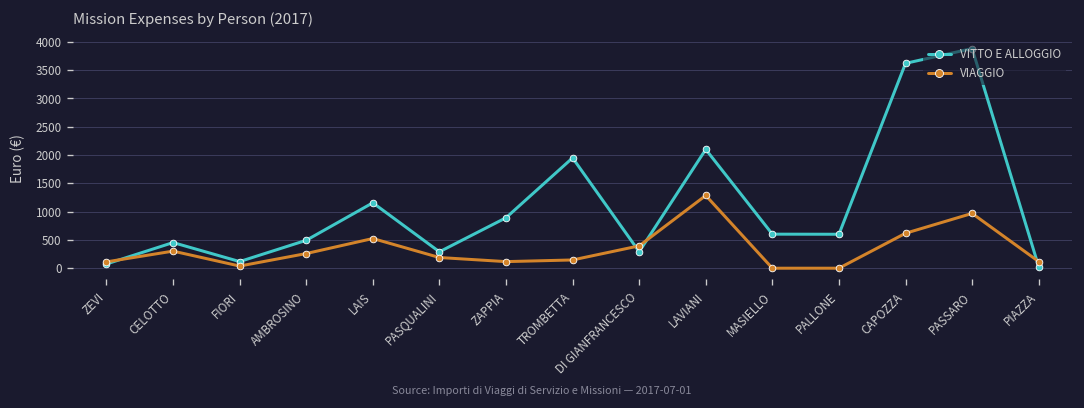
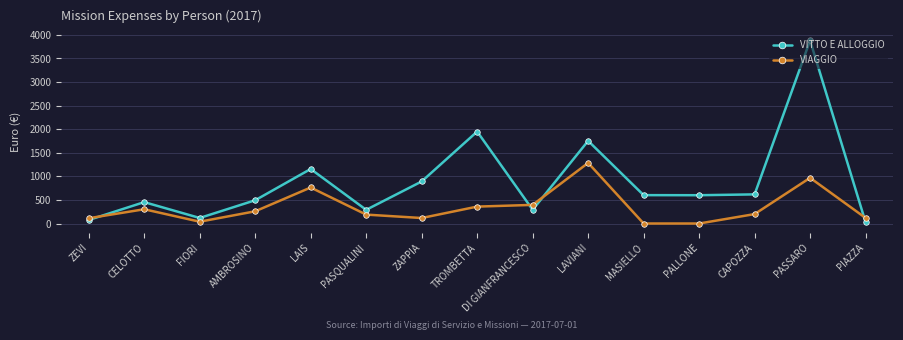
VIAGGIO, LAIS: 500 -> 800
VIAGGIO, TROMBETTA: 100 -> 400
VITTO E ALLOGGIO, LAVIANI: 2100 -> 1800
VITTO E ALLOGGIO, CAPOZZA: 3600 -> 600
VIAGGIO, CAPOZZA: 600 -> 200
